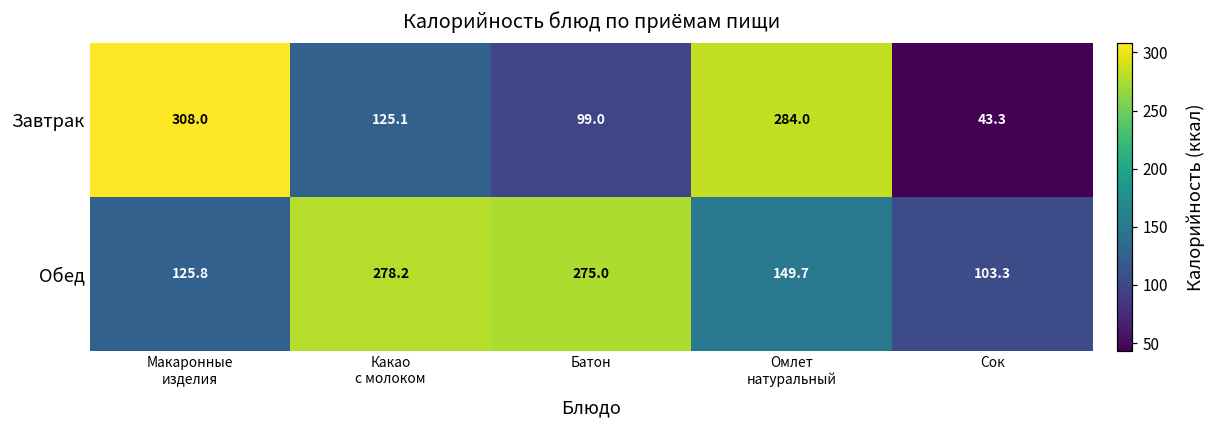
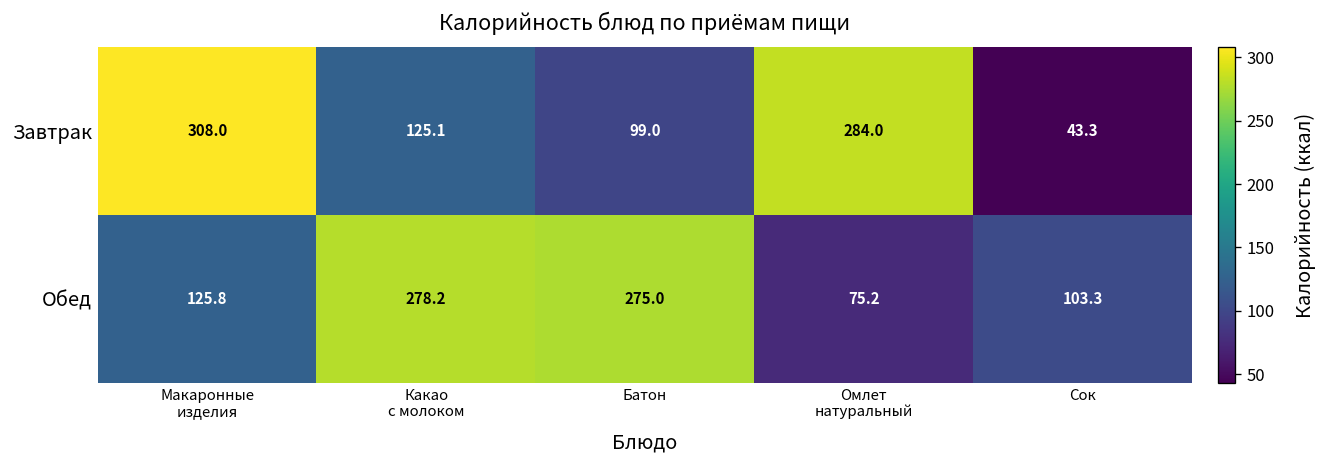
Обед, Омлет натуральный: 149.7 -> 75.2
